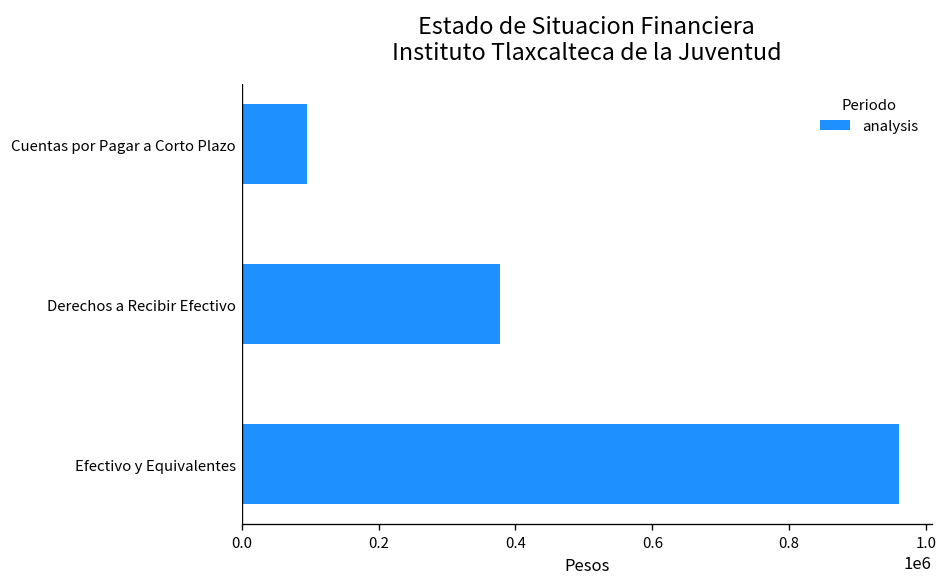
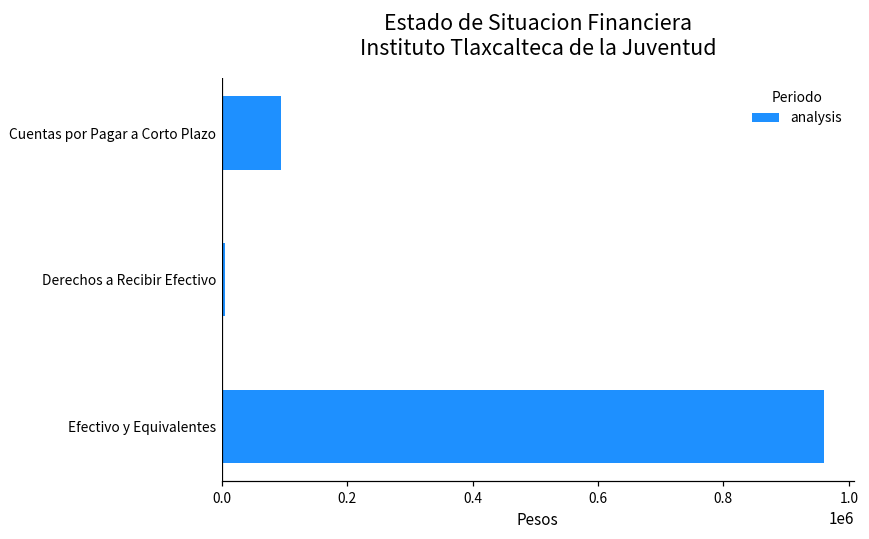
Derechos a Recibir Efectivo: 380000 -> 0
